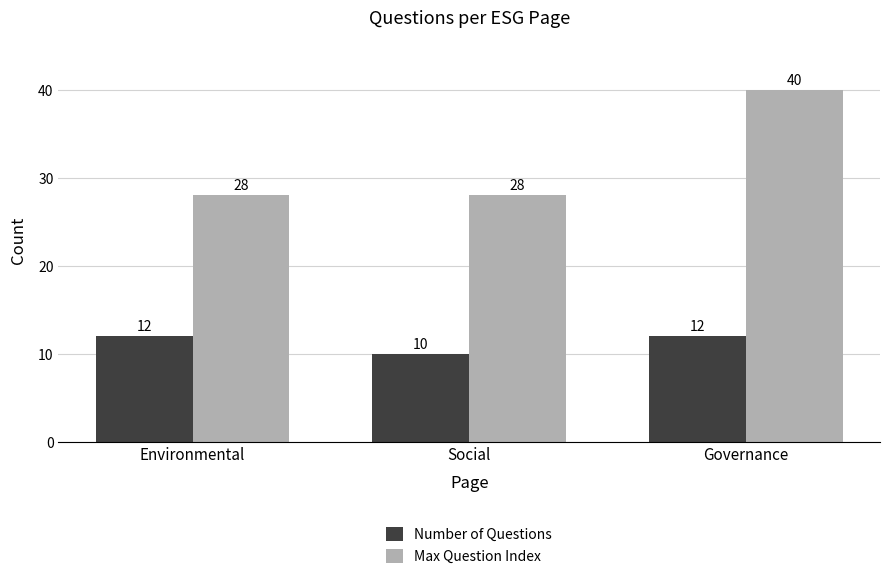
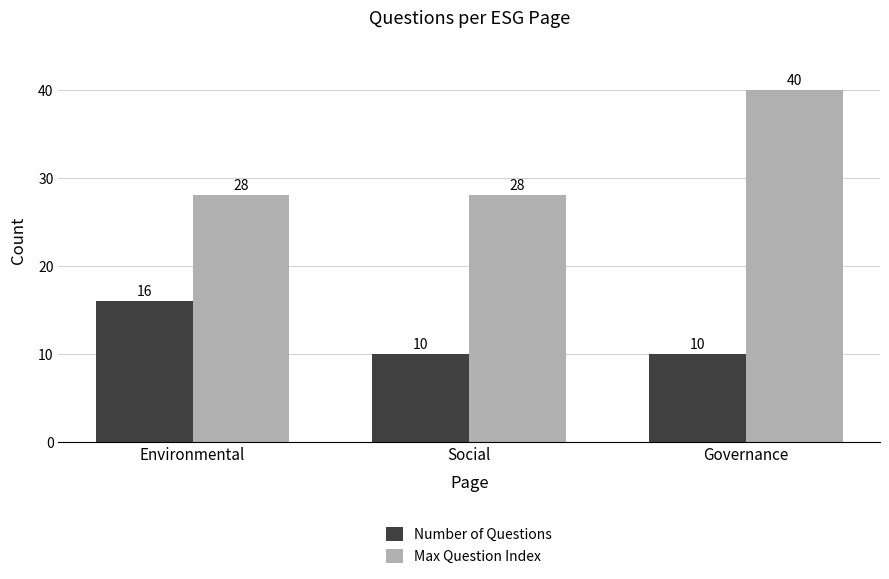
Number of Questions, Environmental: 12 -> 16
Number of Questions, Governance: 12 -> 10
